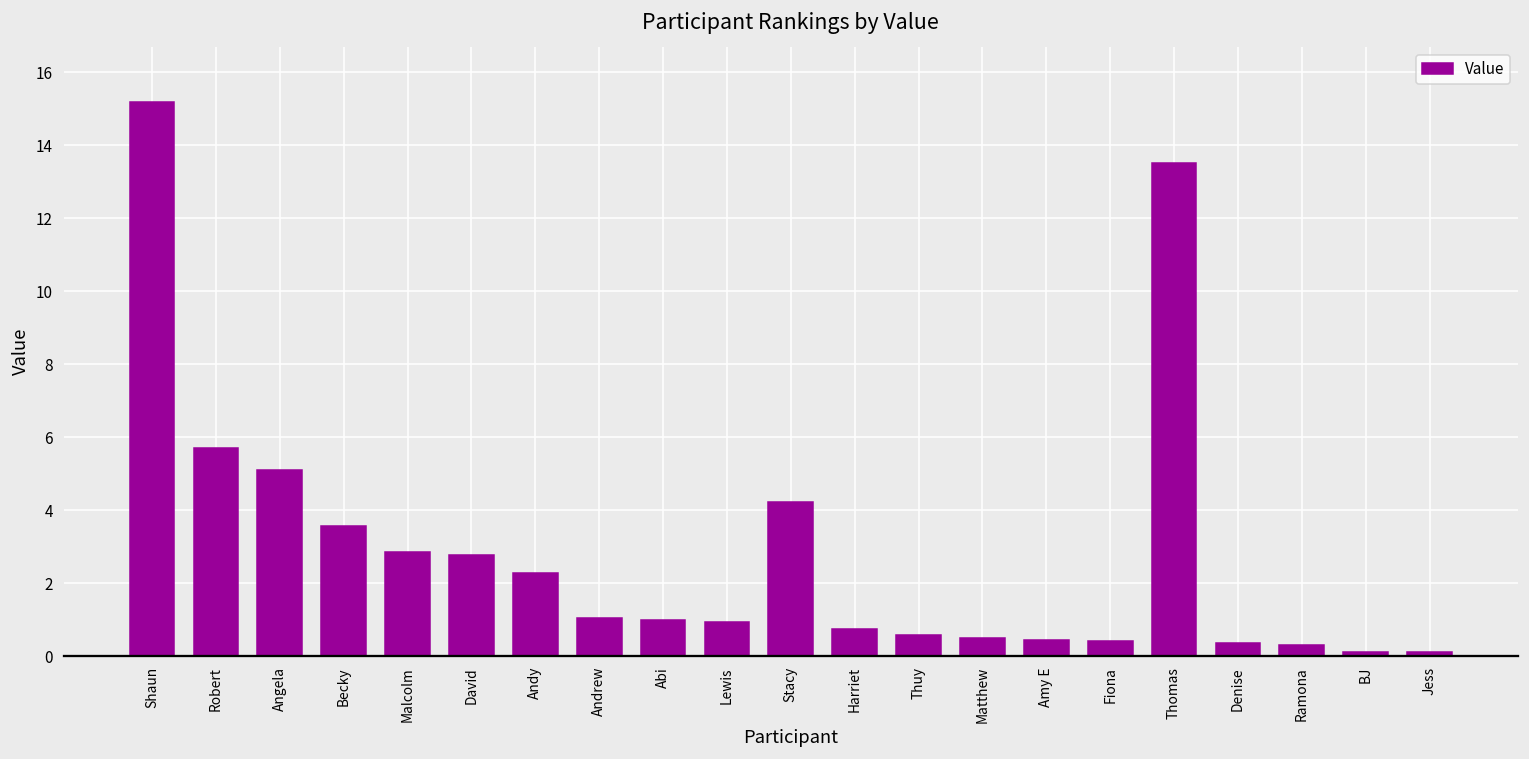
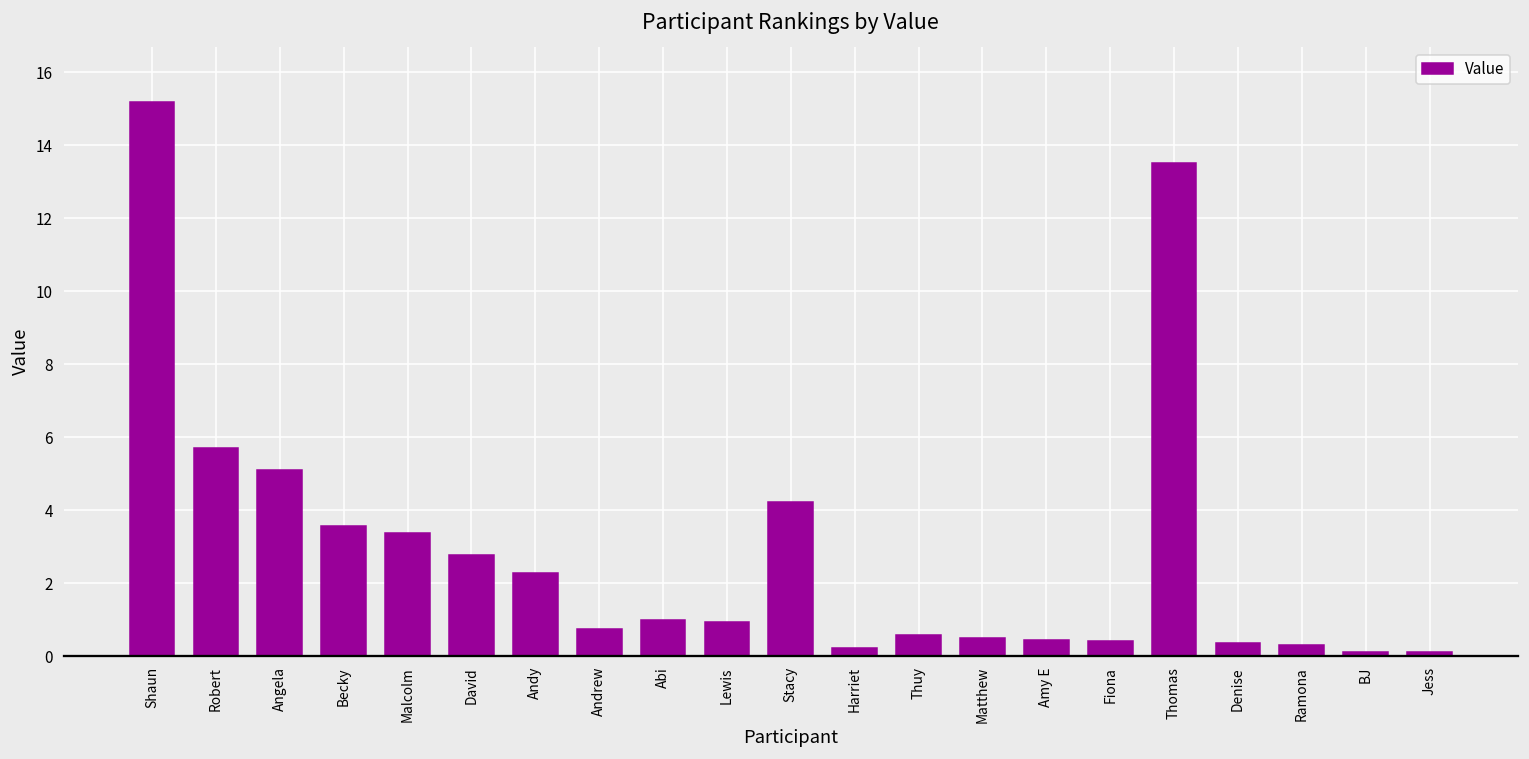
Malcolm: 2.9 -> 3.4
Andrew: 1.1 -> 0.7
Harriet: 0.8 -> 0.2
